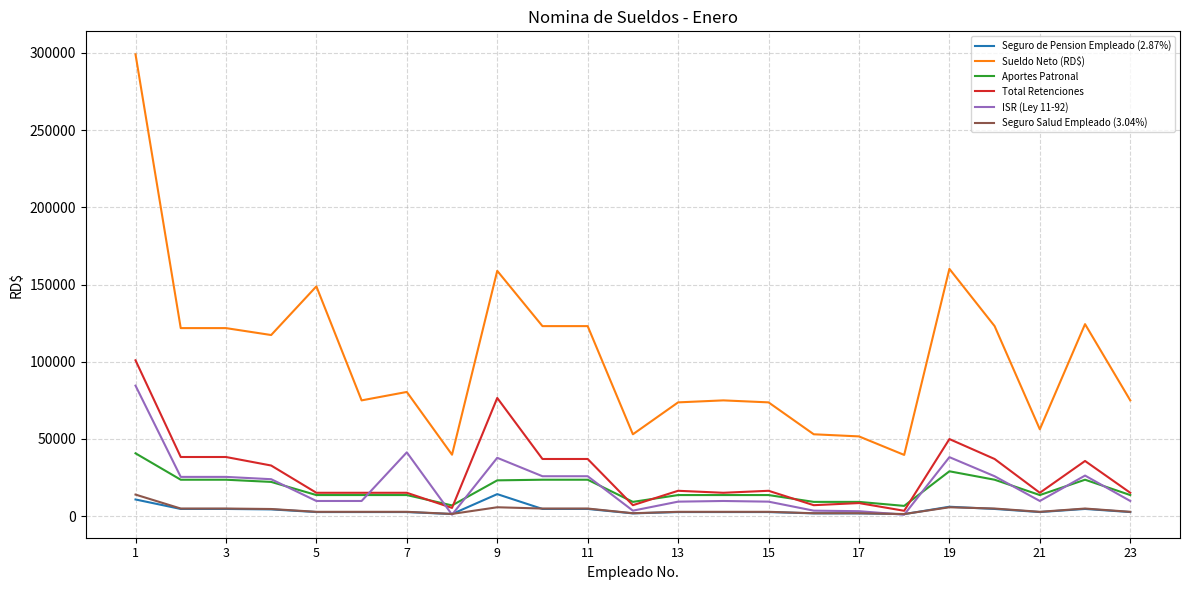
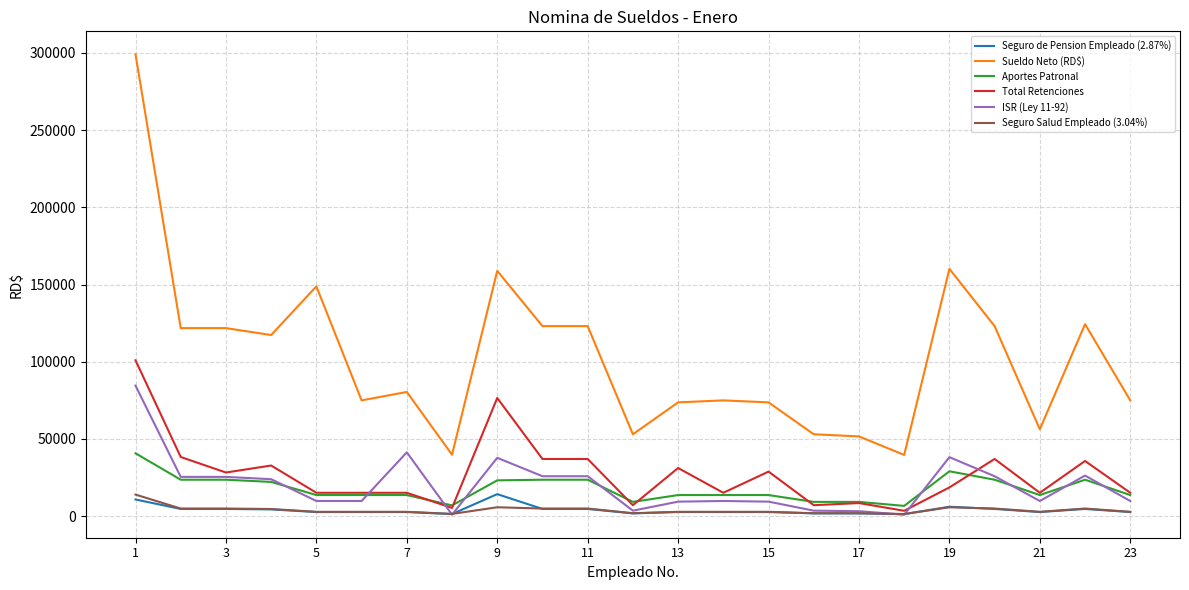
Total Retenciones, 3: 38000 -> 28000
Total Retenciones, 13: 16000 -> 31000
Total Retenciones, 15: 16000 -> 29000
Total Retenciones, 19: 50000 -> 19000
